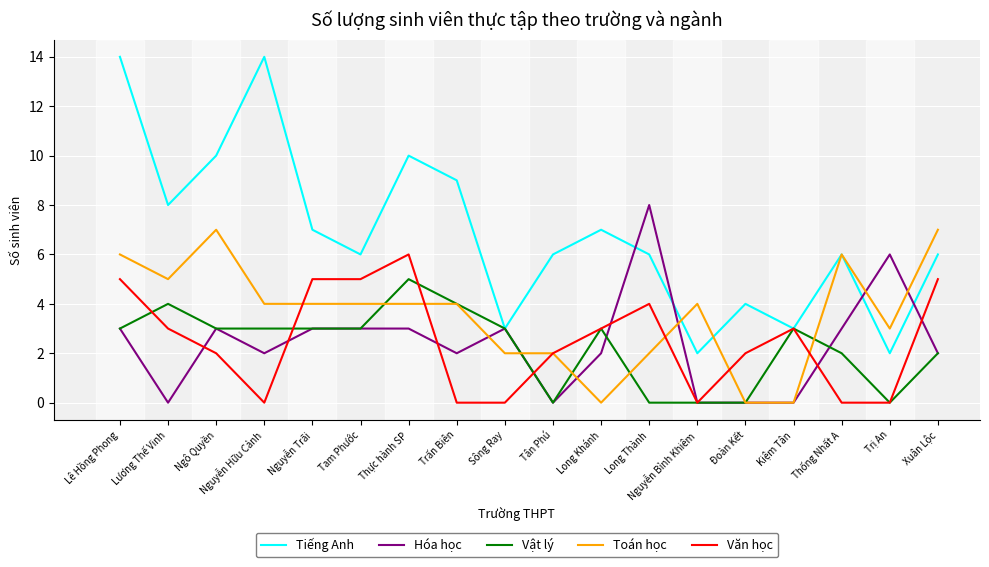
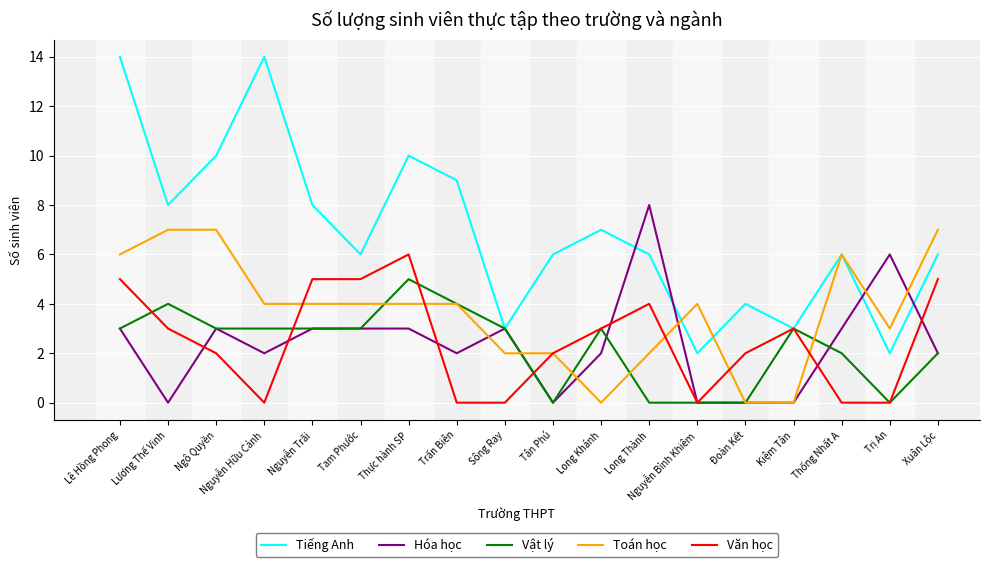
Toán học, Lương Thế Vinh: 5 -> 7
Tiếng Anh, Nguyễn Trãi: 7 -> 8
